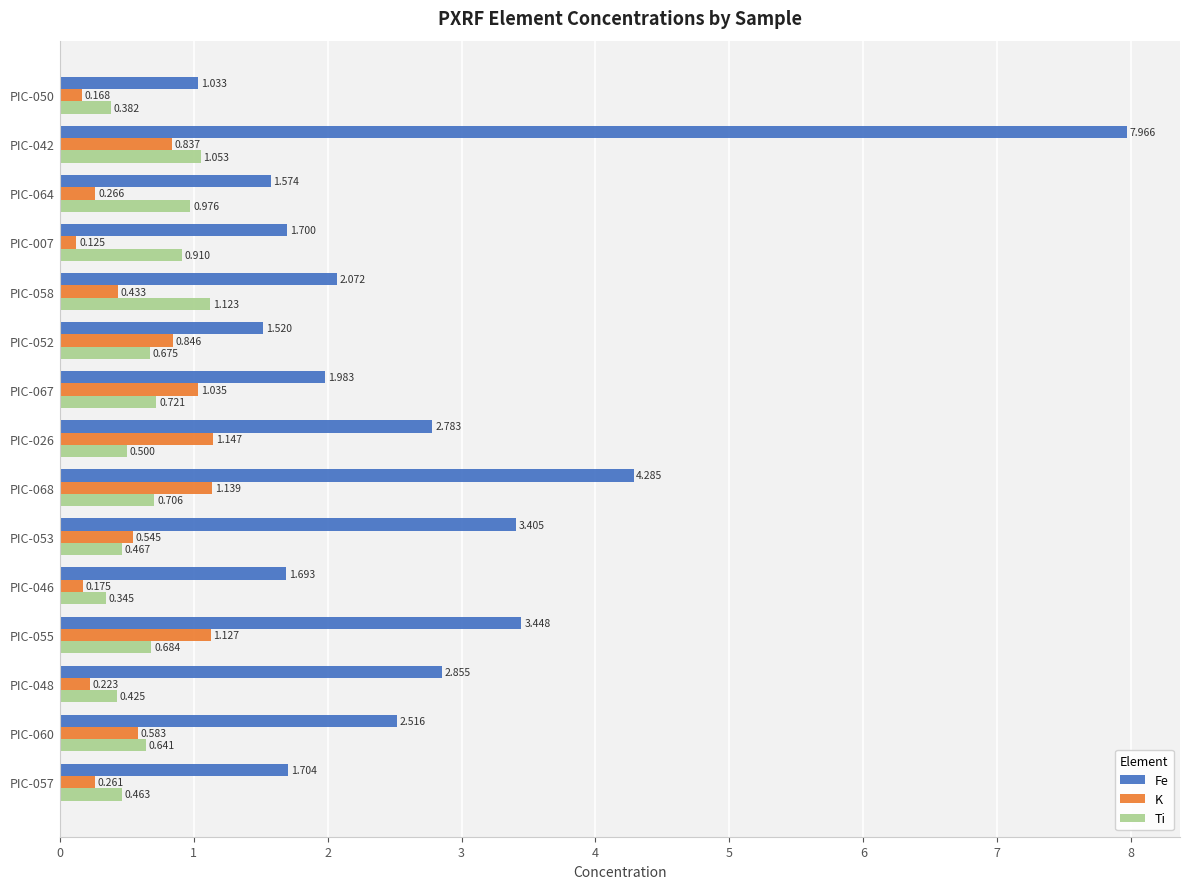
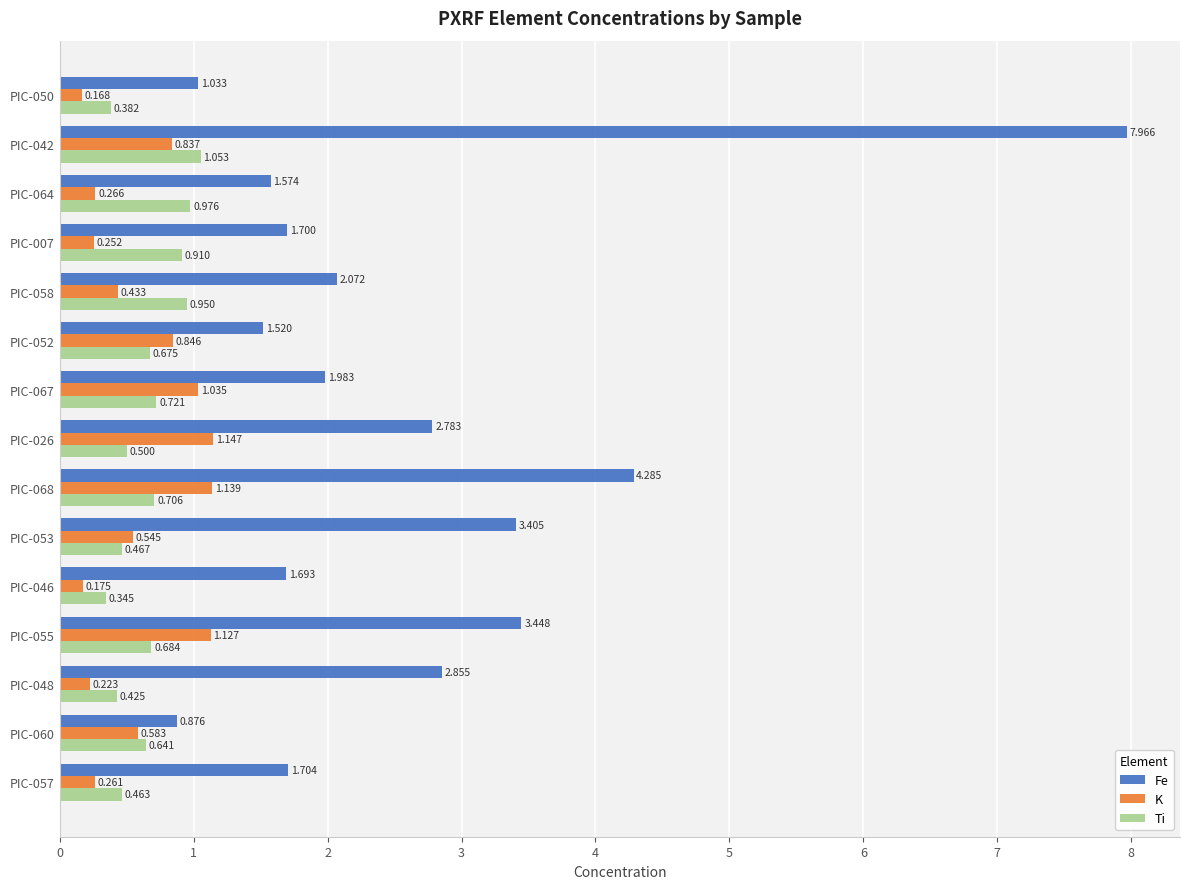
K, PIC-007: 0.125 -> 0.252
Ti, PIC-058: 1.123 -> 0.950
Fe, PIC-060: 2.516 -> 0.876
